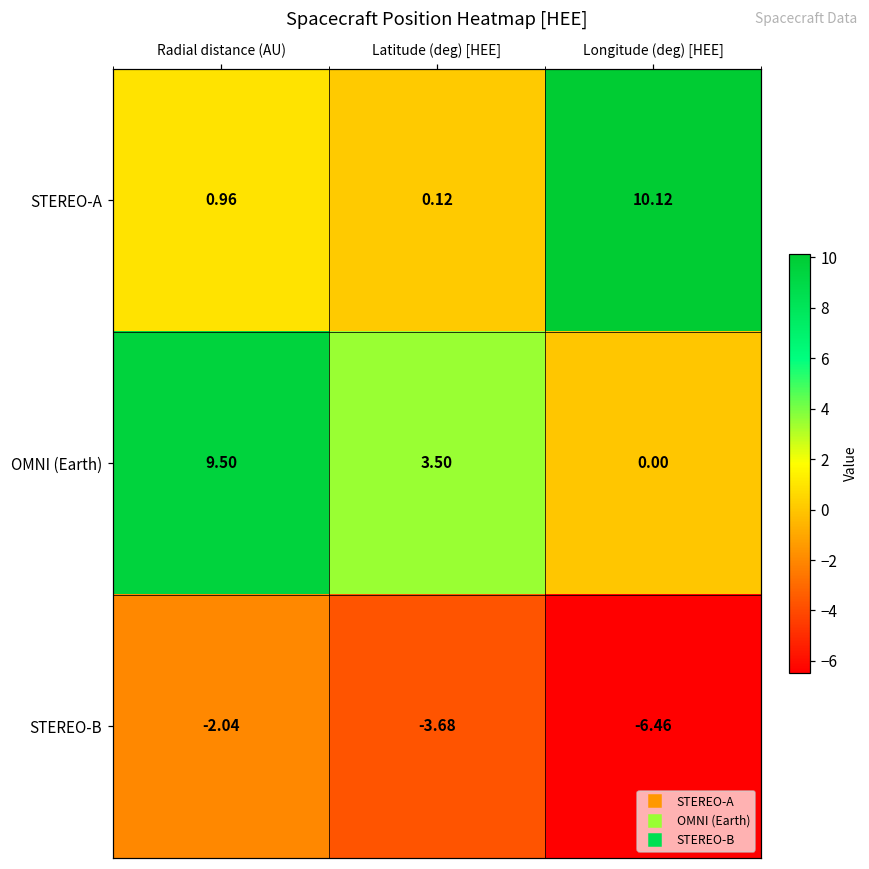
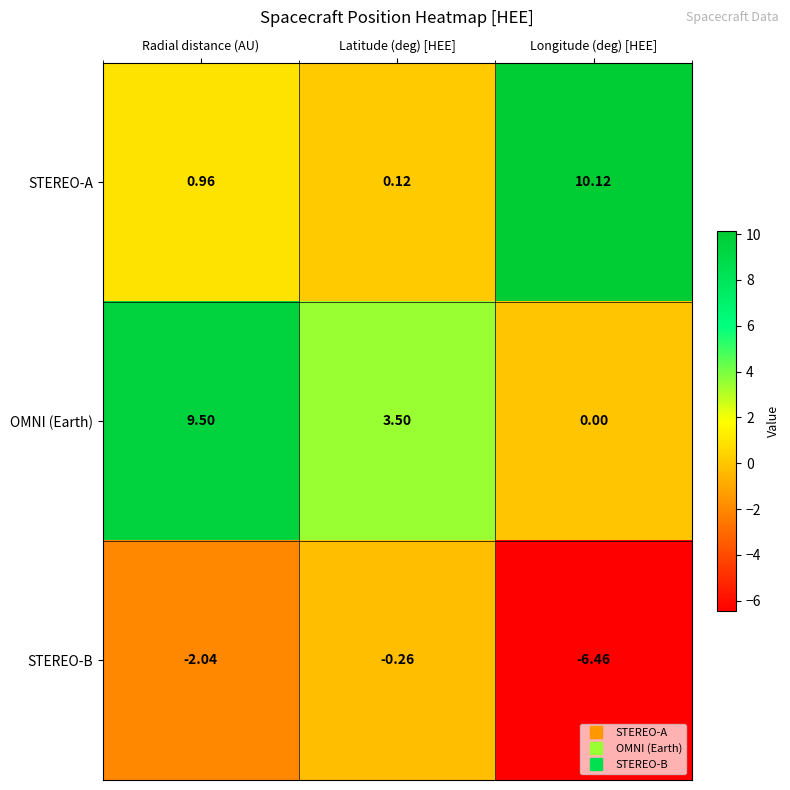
STEREO-B, Latitude (deg) [HEE]: -3.68 -> -0.26
